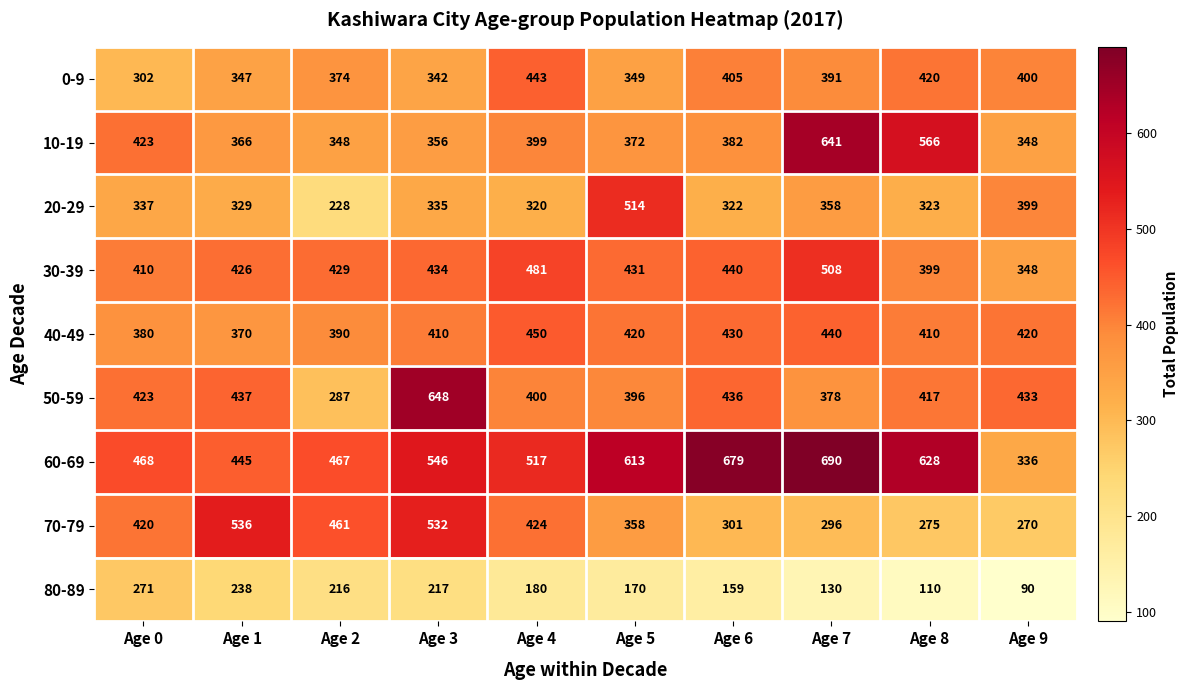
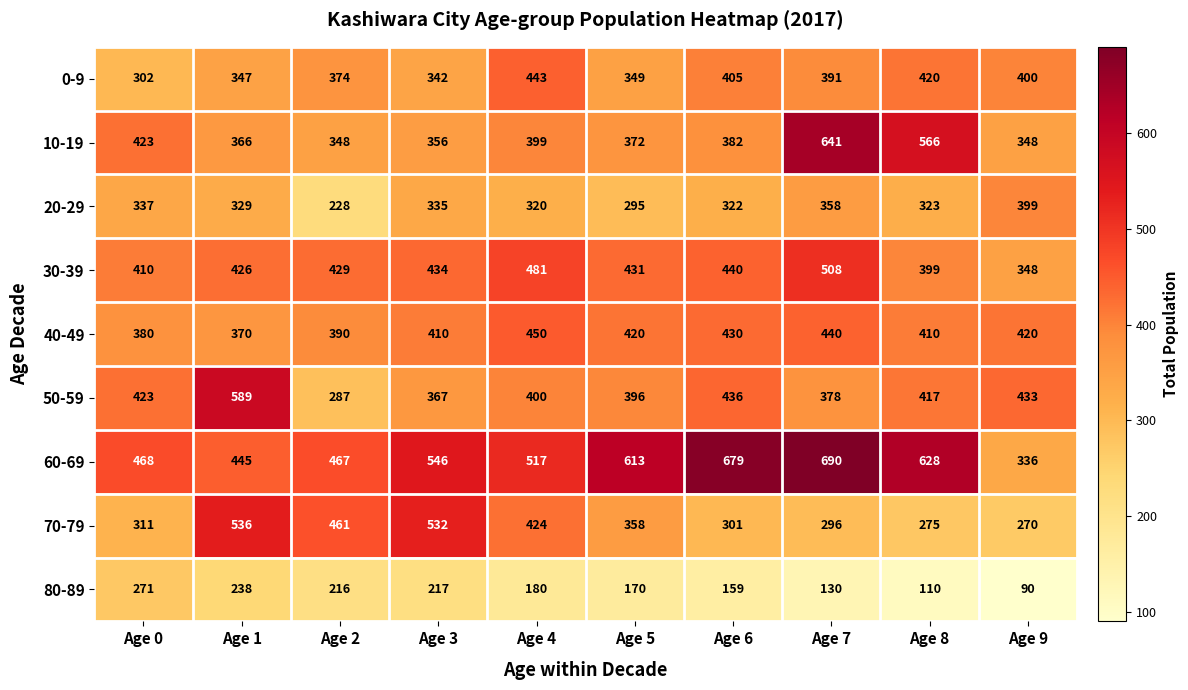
20-29, Age 5: 514 -> 295
50-59, Age 1: 437 -> 589
50-59, Age 3: 648 -> 367
70-79, Age 0: 420 -> 311
